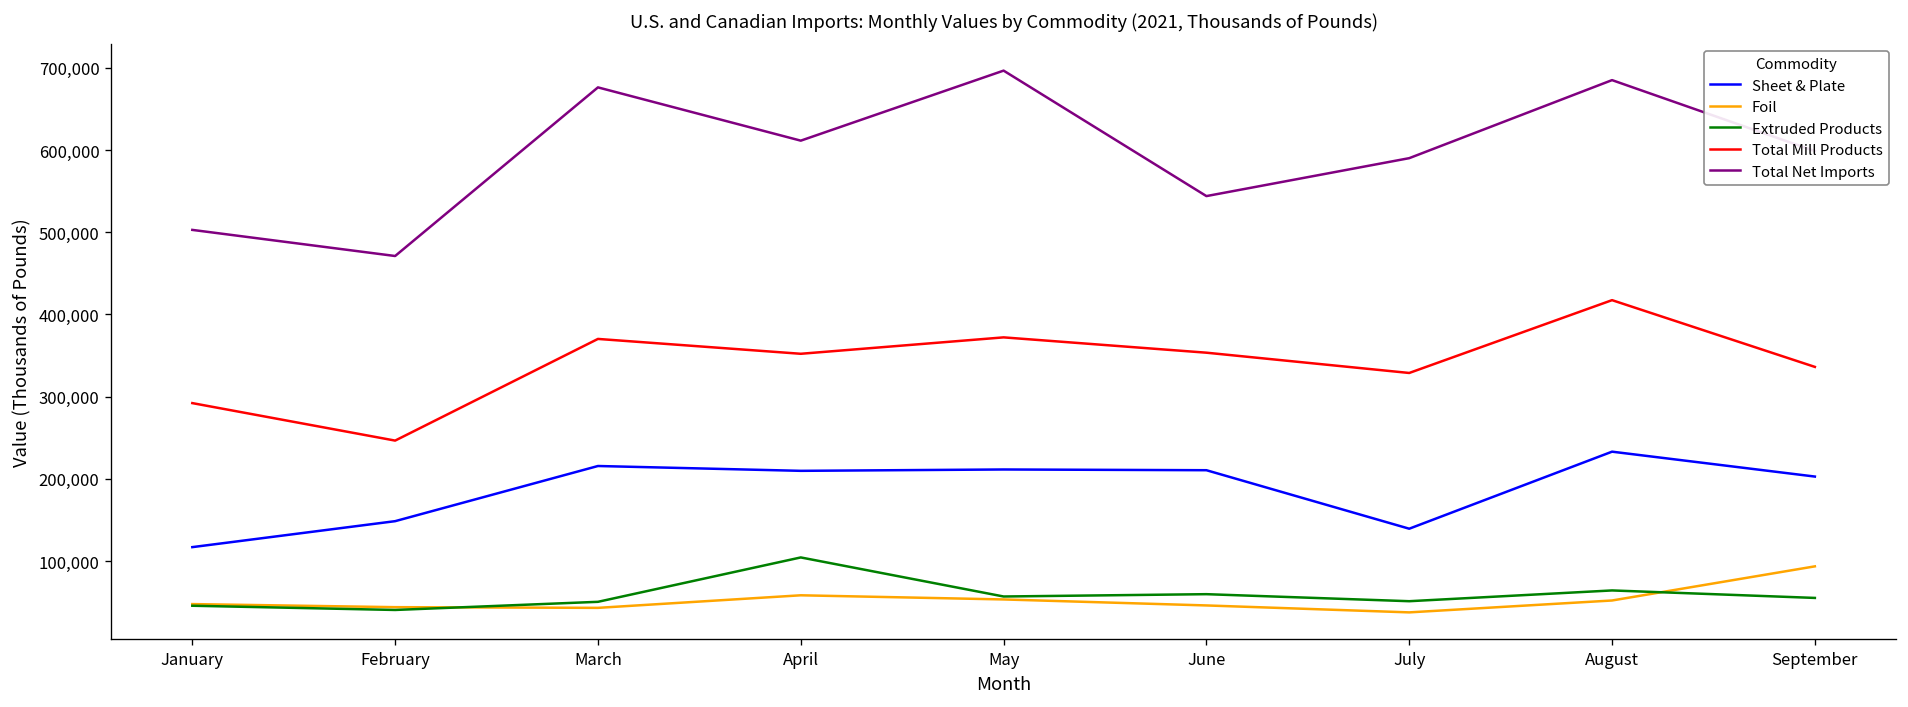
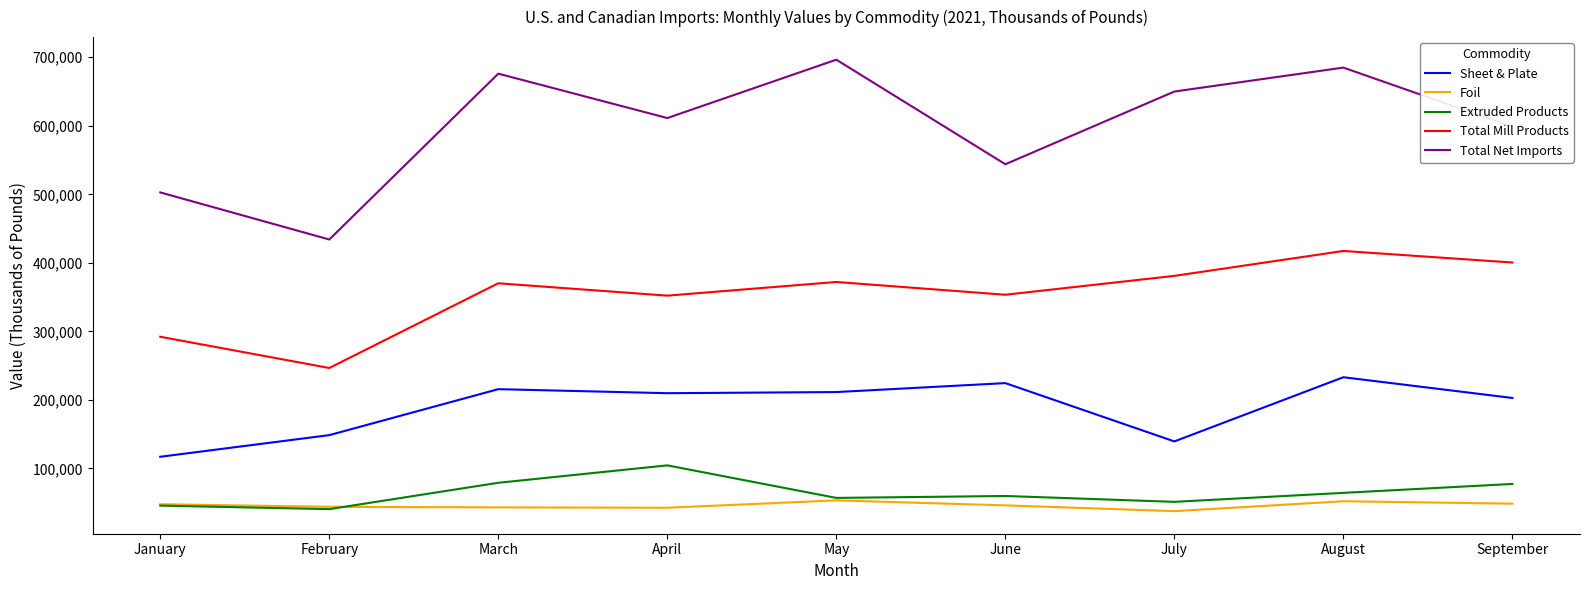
Total Net Imports, February: 470,000 -> 430,000
Extruded Products, March: 50,000 -> 80,000
Foil, April: 60,000 -> 40,000
Sheet & Plate, June: 210,000 -> 220,000
Total Mill Products, July: 330,000 -> 380,000
Total Net Imports, July: 590,000 -> 650,000
Foil, September: 90,000 -> 50,000
Extruded Products, September: 60,000 -> 80,000
Total Mill Products, September: 340,000 -> 400,000
